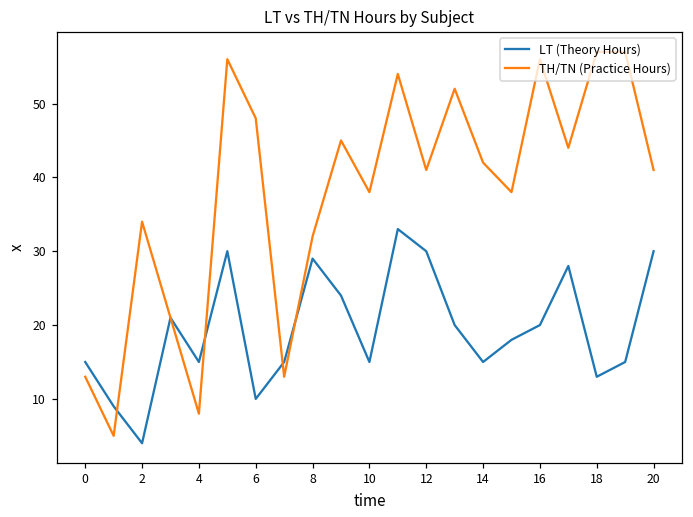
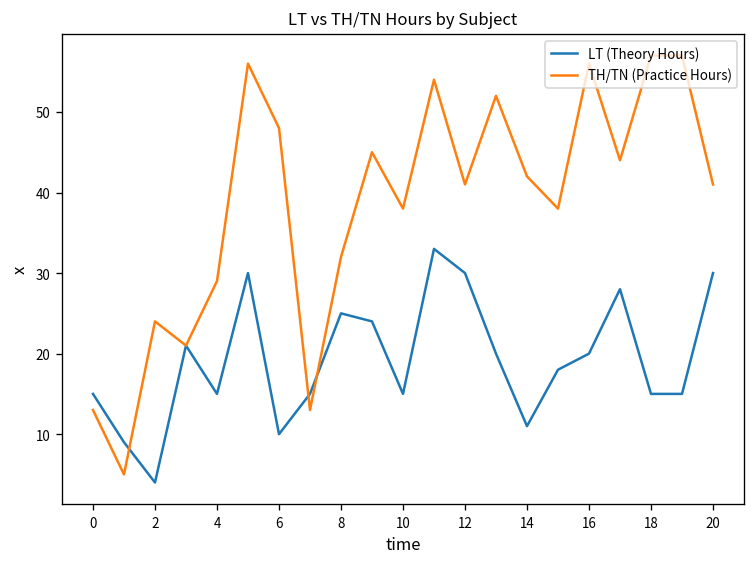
TH/TN (Practice Hours), 2: 34 -> 24
TH/TN (Practice Hours), 4: 8 -> 29
LT (Theory Hours), 8: 29 -> 25
LT (Theory Hours), 14: 15 -> 11
LT (Theory Hours), 18: 13 -> 15
